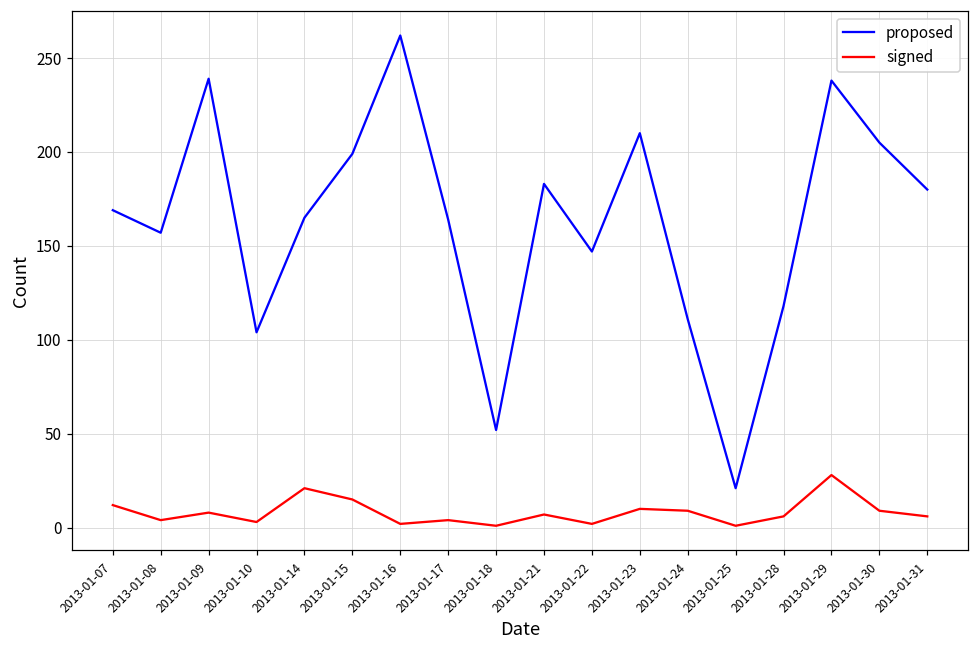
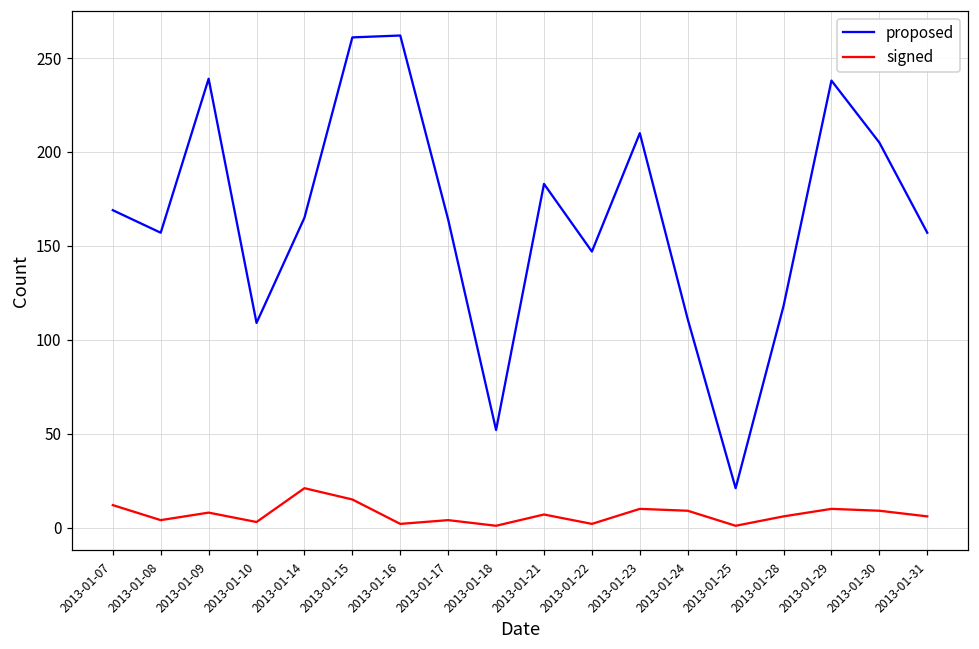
proposed, 2013-01-10: 104 -> 109
proposed, 2013-01-15: 199 -> 261
signed, 2013-01-29: 28 -> 10
proposed, 2013-01-31: 180 -> 157
